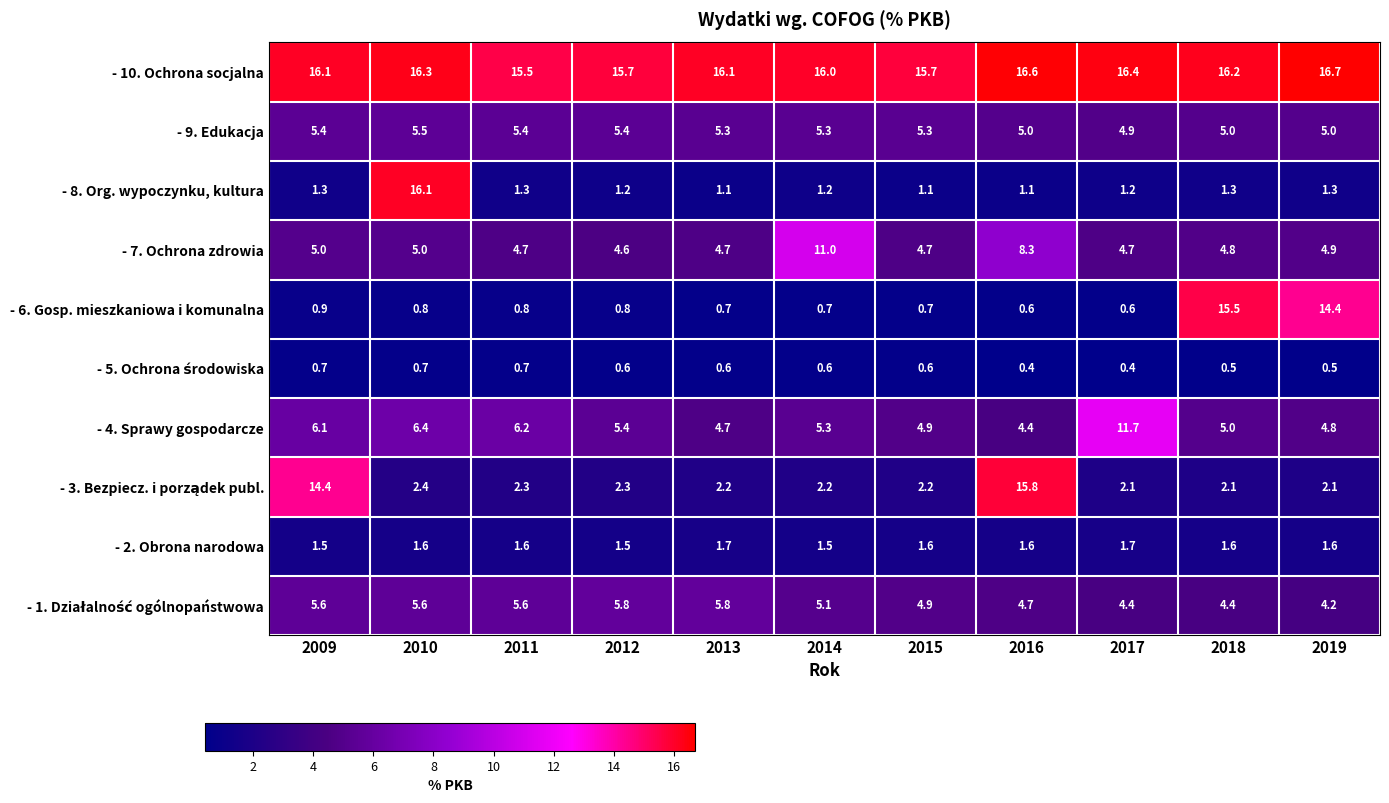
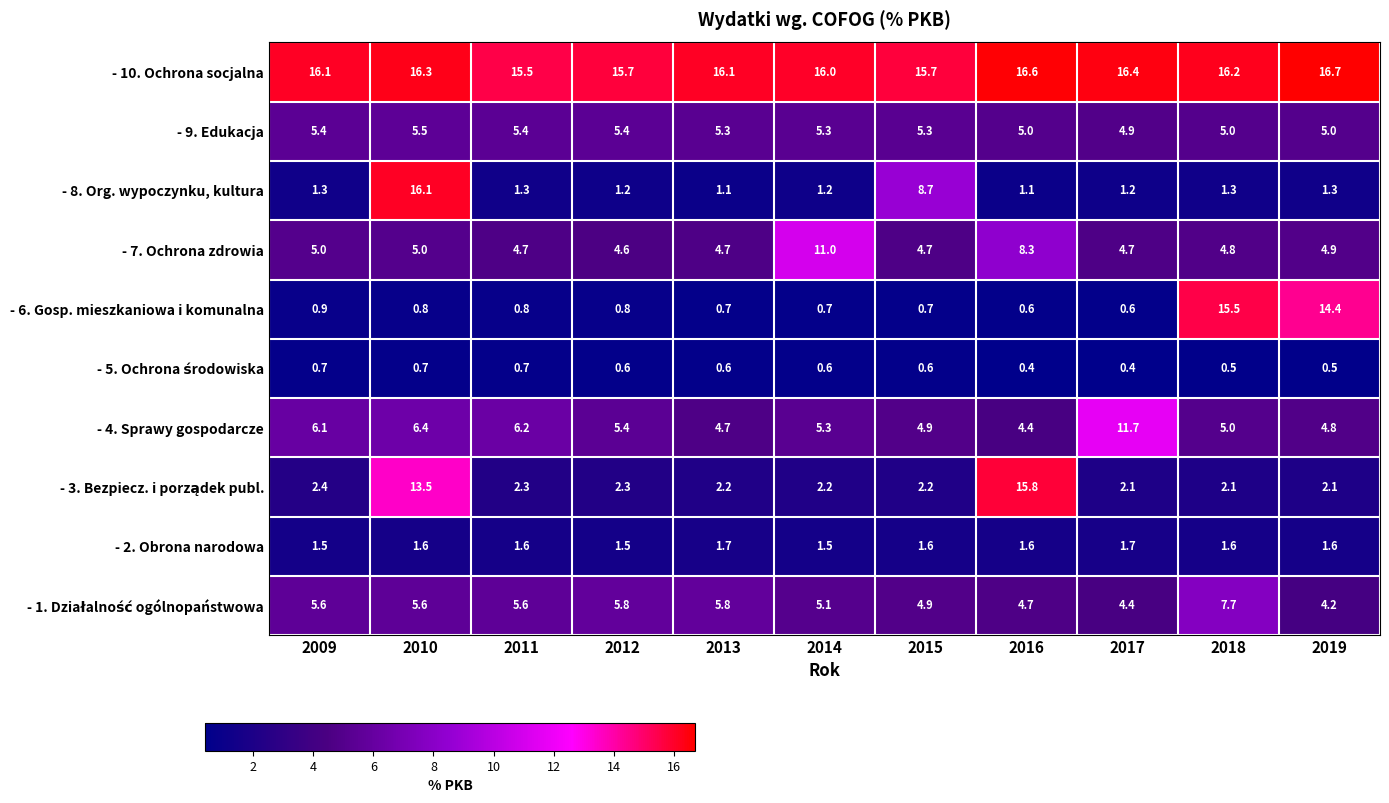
- 8. Org. wypoczynku, kultura, 2015: 1.1 -> 8.7
- 3. Bezpiecz. i porządek publ., 2009: 14.4 -> 2.4
- 3. Bezpiecz. i porządek publ., 2010: 2.4 -> 13.5
- 1. Działalność ogólnopaństwowa, 2018: 4.4 -> 7.7
